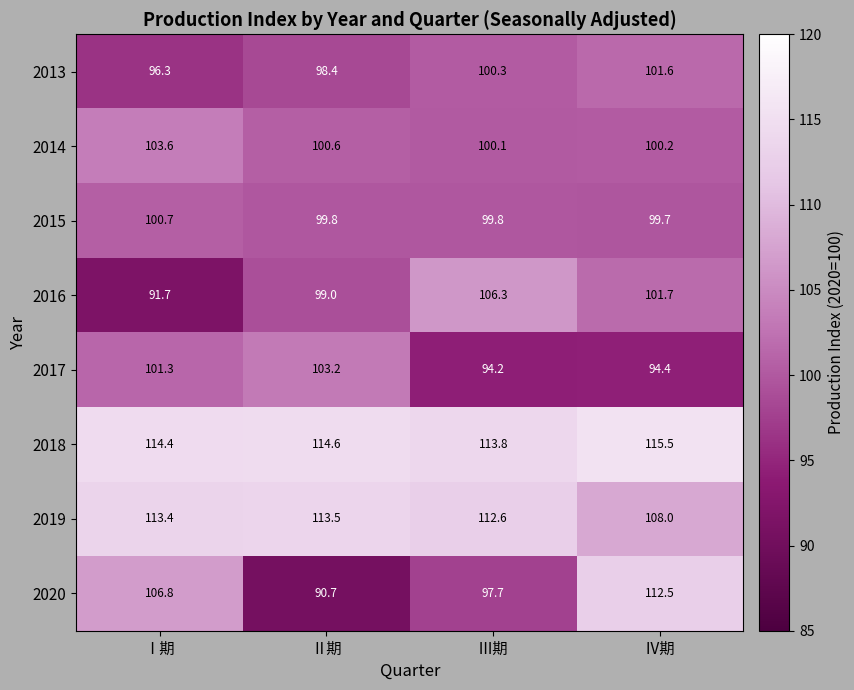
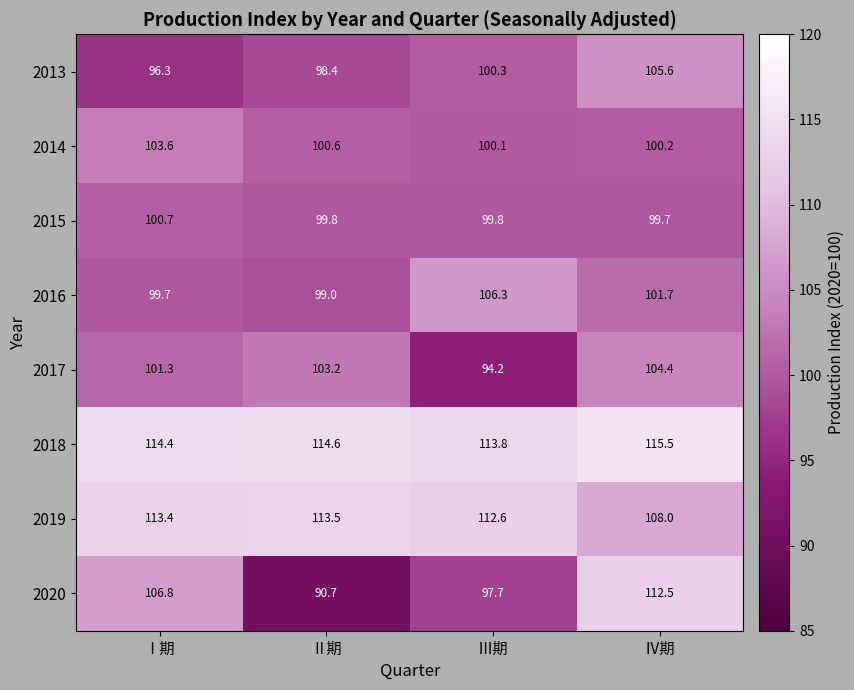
2013, Ⅳ期: 101.6 -> 105.6
2016, Ⅰ期: 91.7 -> 99.7
2017, Ⅳ期: 94.4 -> 104.4
